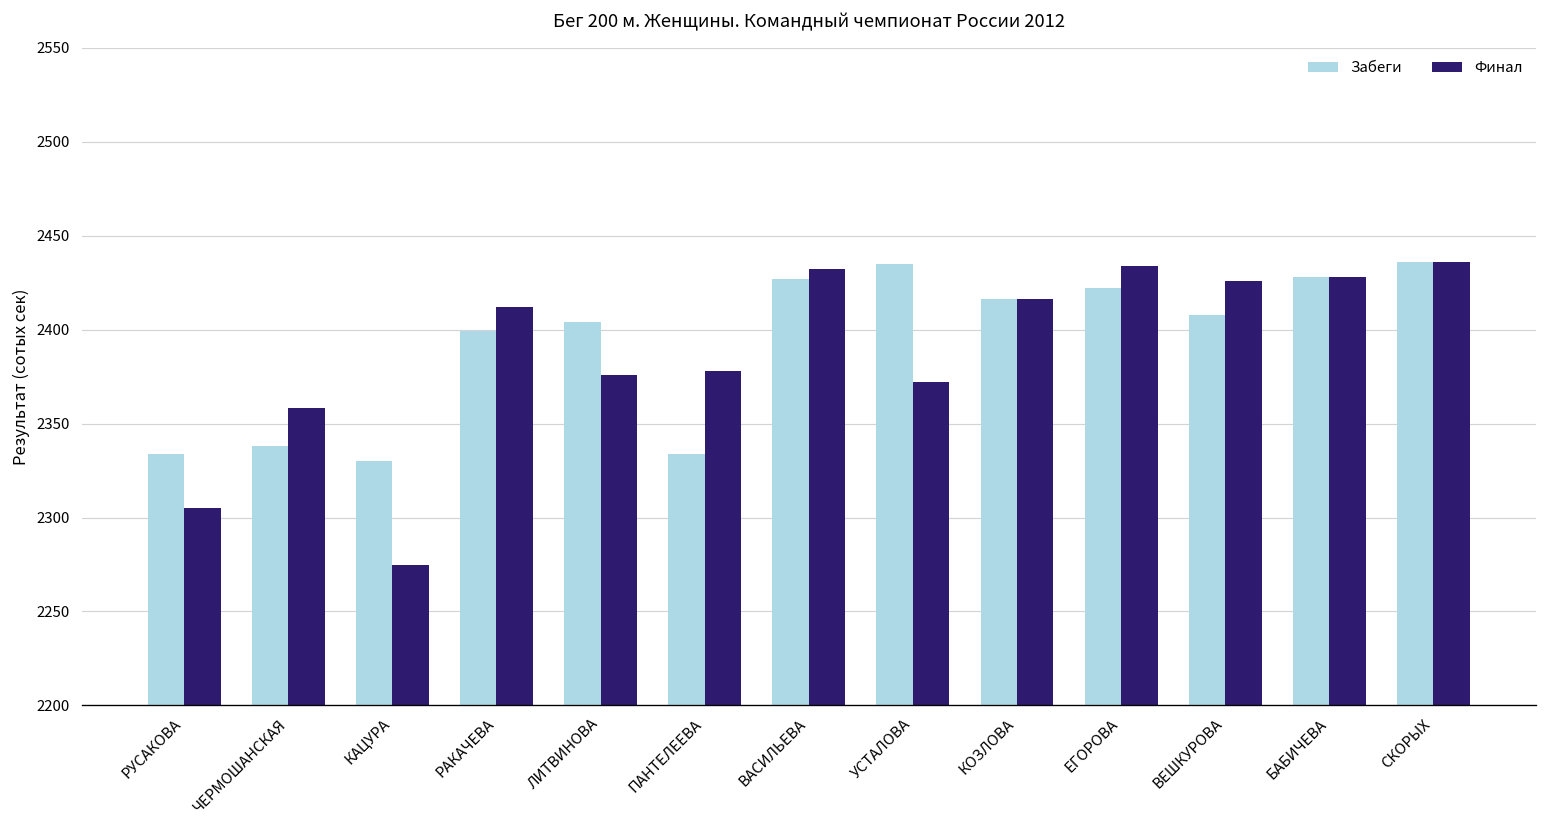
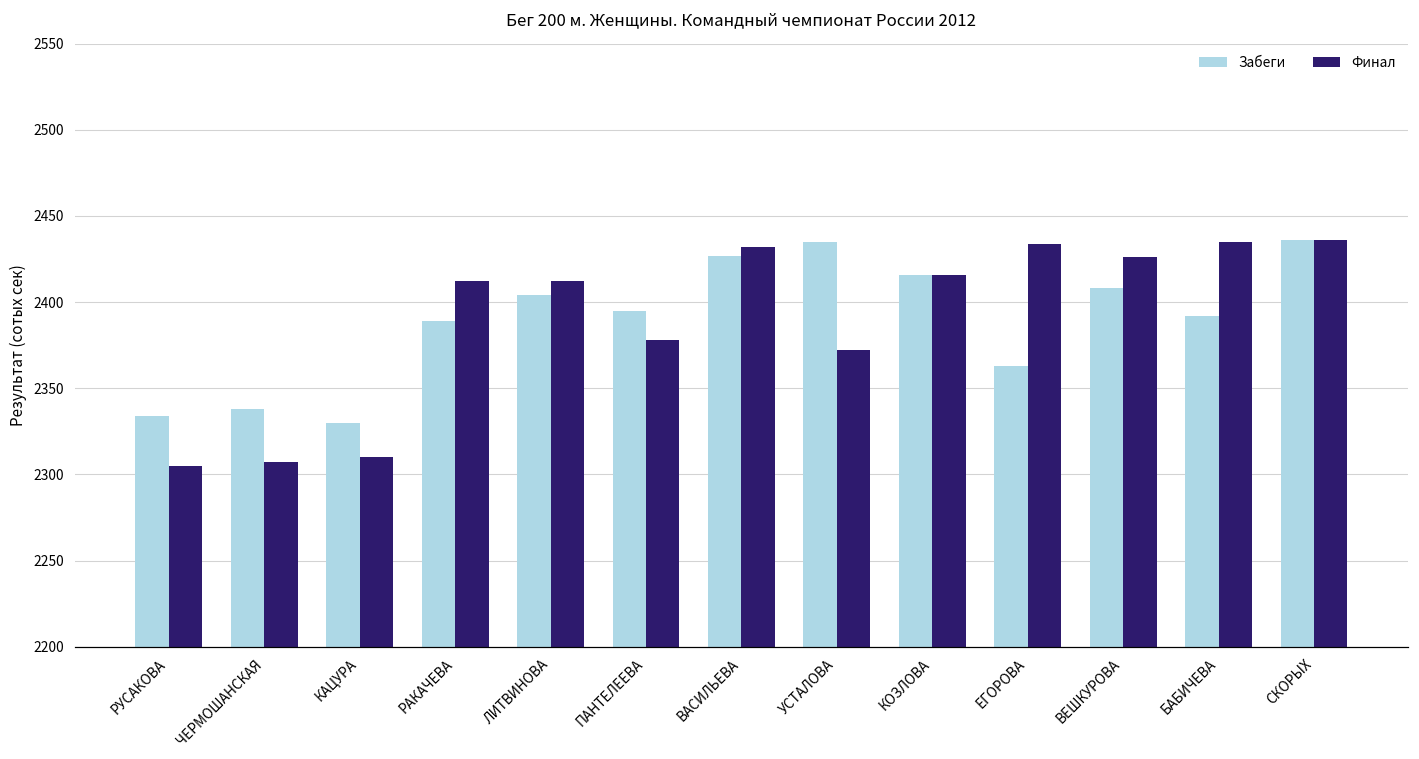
Финал, ЧЕРМОШАНСКАЯ: 2358 -> 2307
Финал, КАЦУРА: 2275 -> 2310
Забеги, РАКАЧЕВА: 2399 -> 2389
Финал, ЛИТВИНОВА: 2376 -> 2412
Забеги, ПАНТЕЛЕЕВА: 2334 -> 2395
Забеги, ЕГОРОВА: 2422 -> 2363
Забеги, БАБИЧЕВА: 2428 -> 2392
Финал, БАБИЧЕВА: 2428 -> 2435
